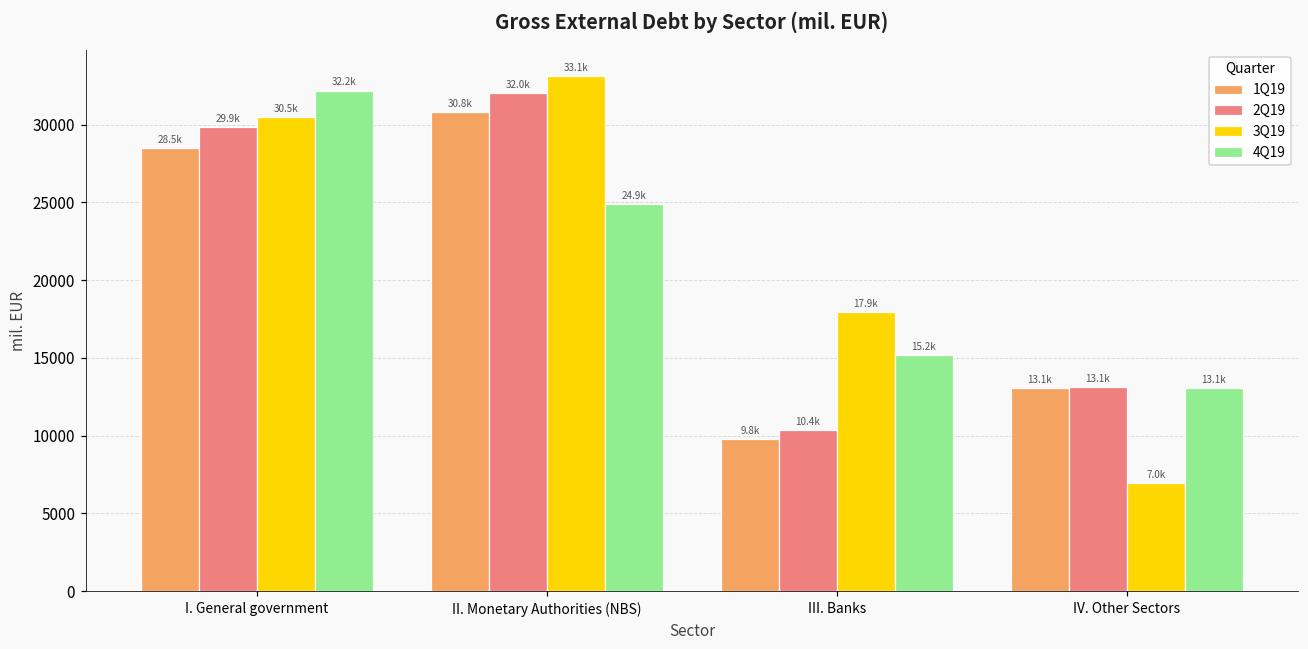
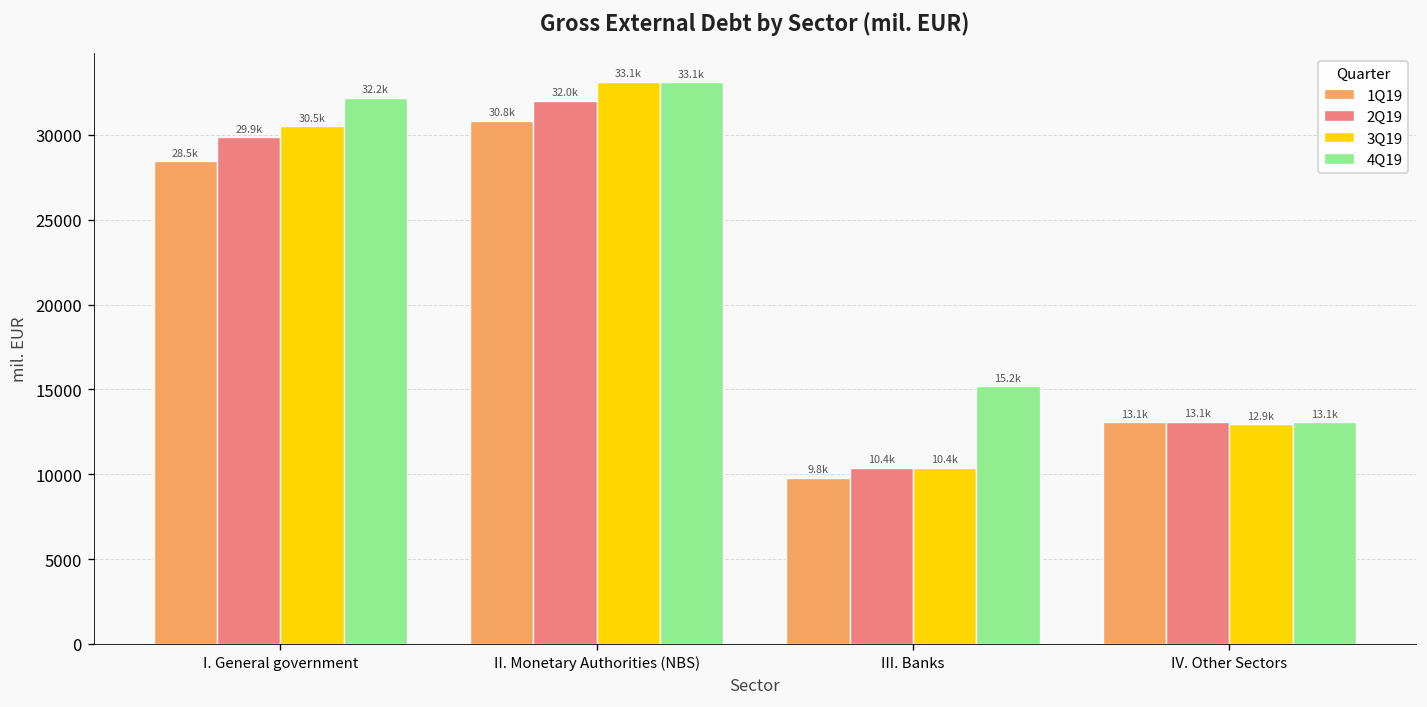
4Q19, II. Monetary Authorities (NBS): 24.9k -> 33.1k
3Q19, III. Banks: 17.9k -> 10.4k
3Q19, IV. Other Sectors: 7.0k -> 12.9k
